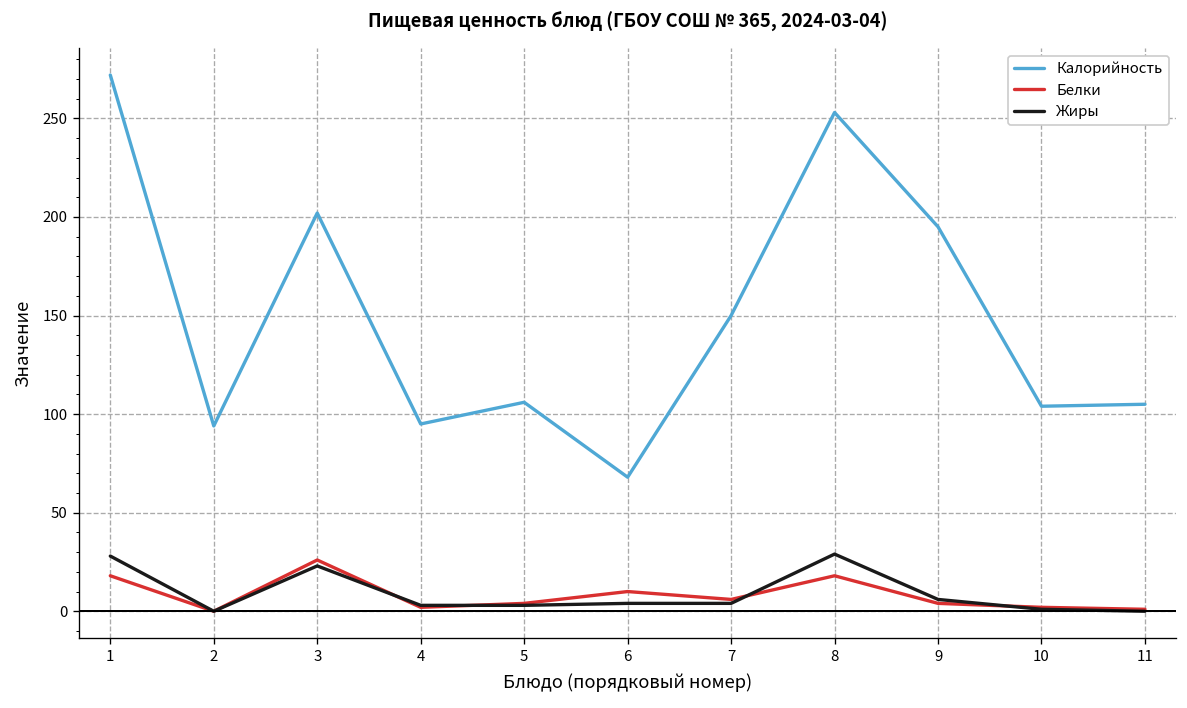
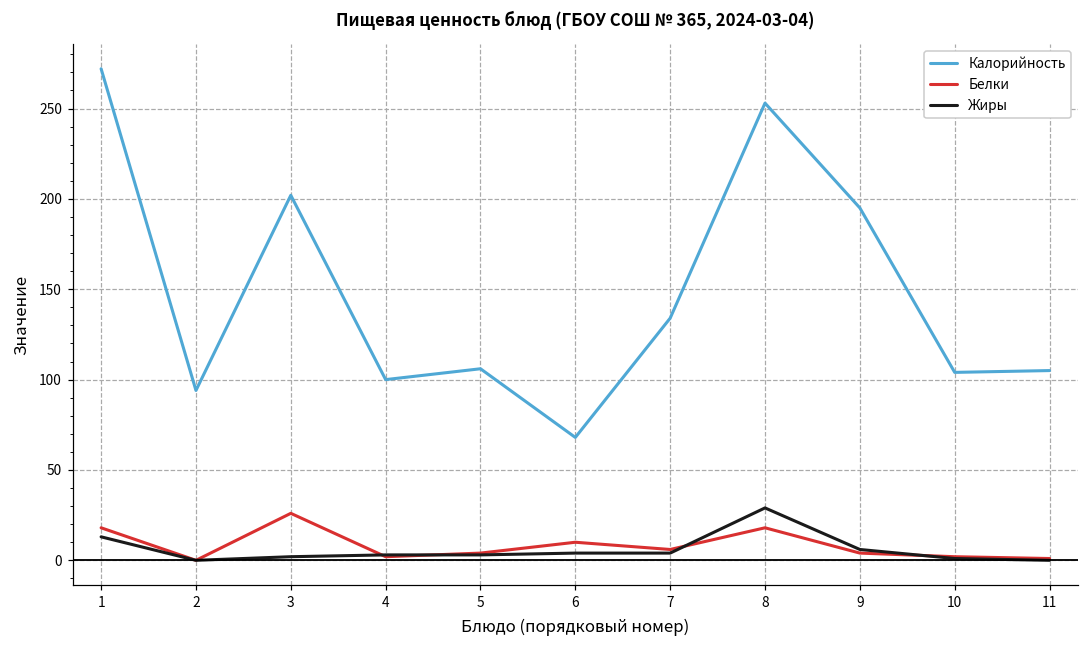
Жиры, 1: 28 -> 13
Жиры, 3: 23 -> 2
Калорийность, 4: 95 -> 100
Калорийность, 7: 150 -> 134
